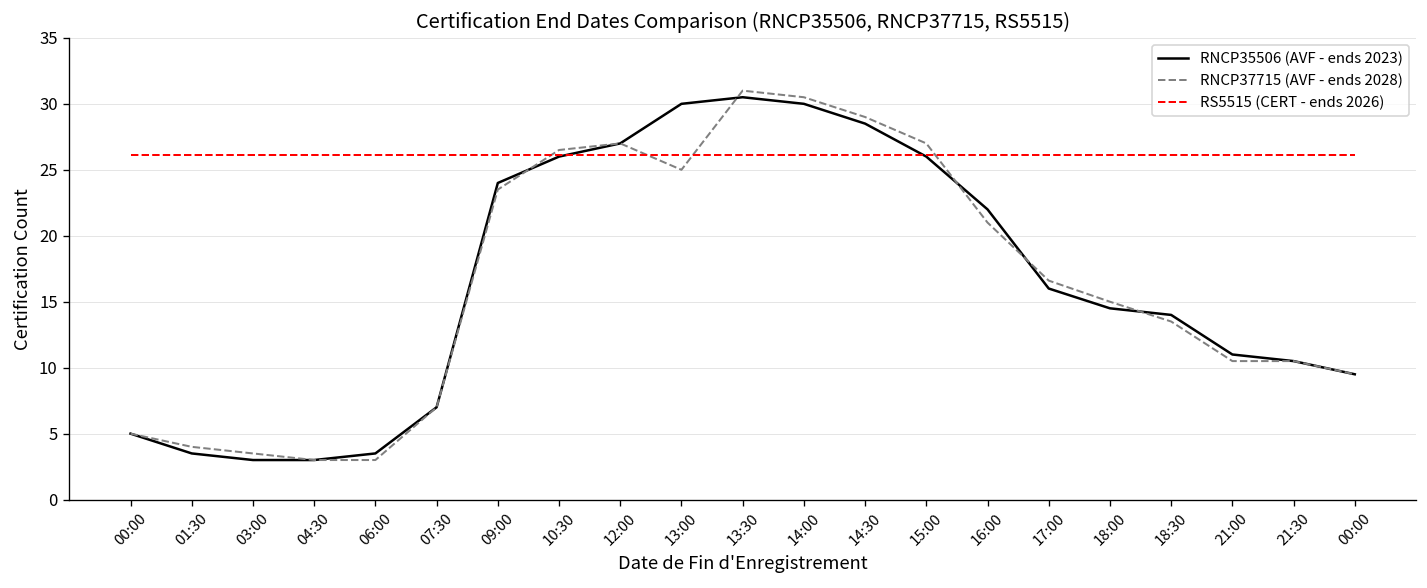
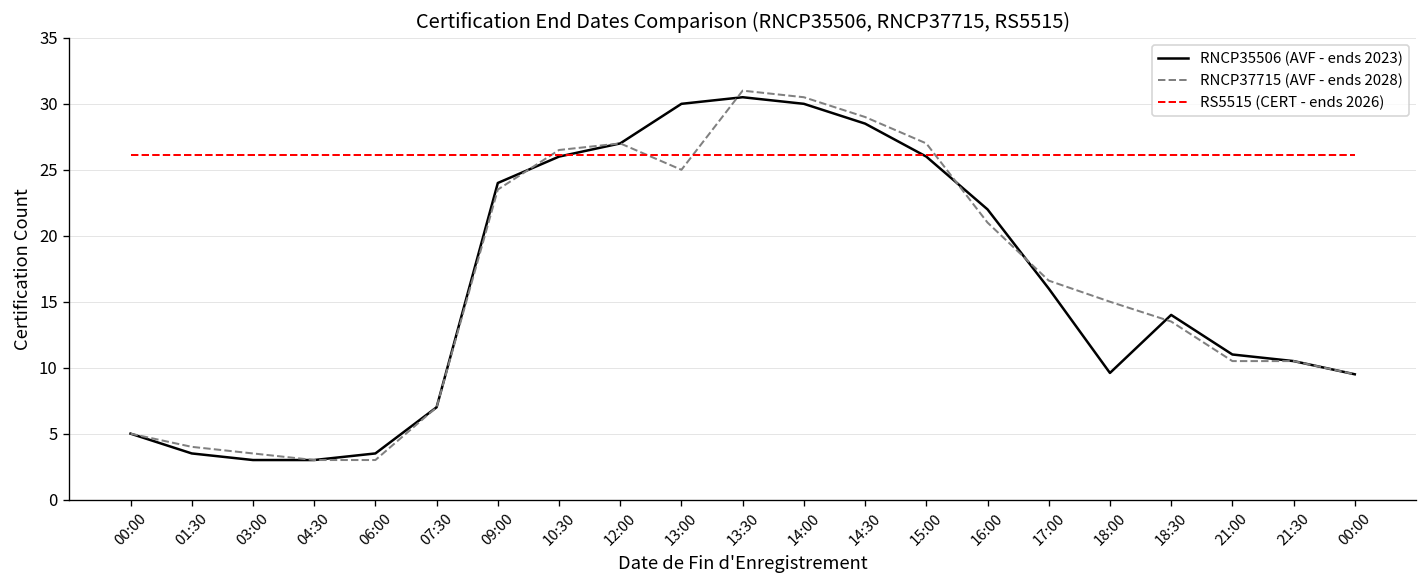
RNCP35506 (AVF - ends 2023), 18:00: 14.5 -> 9.6
